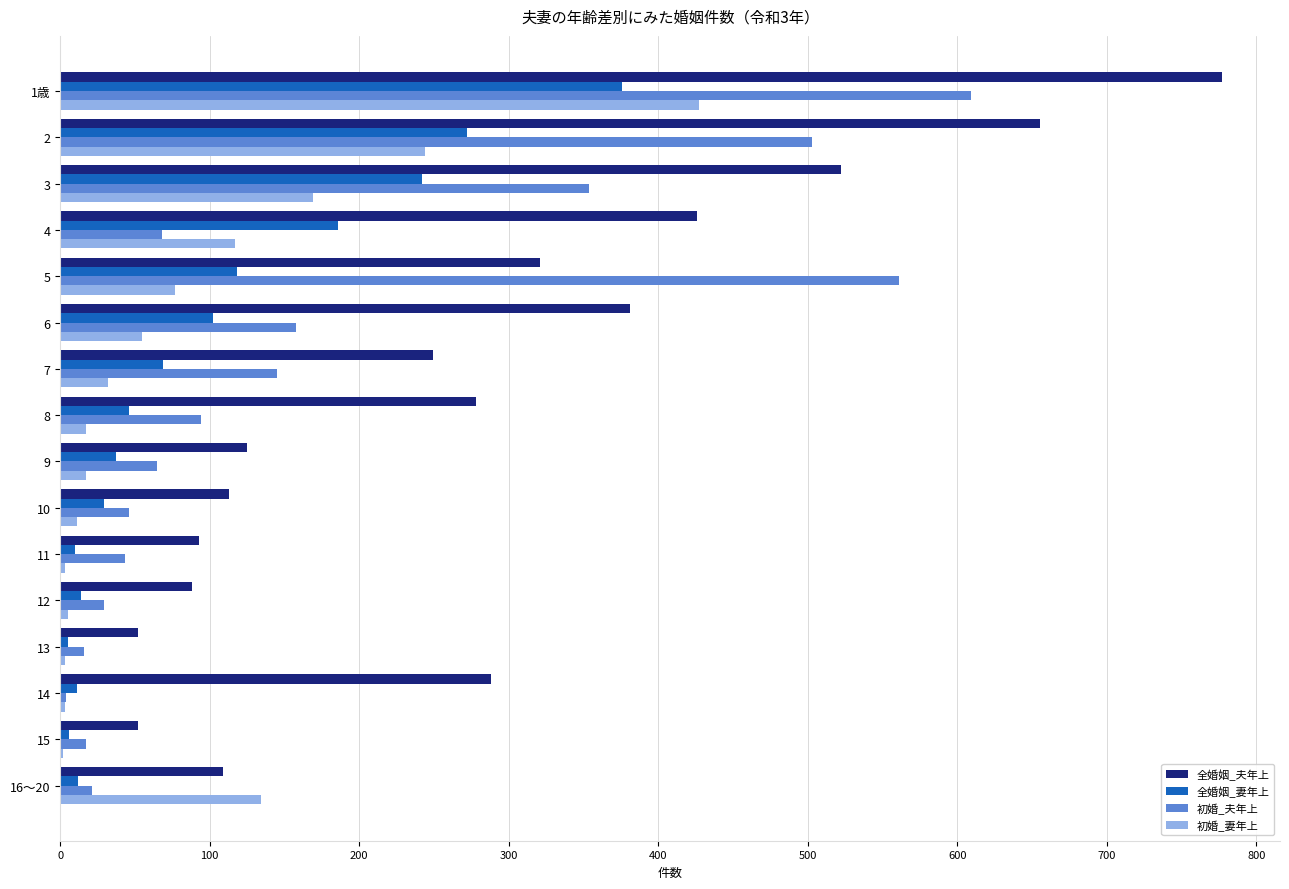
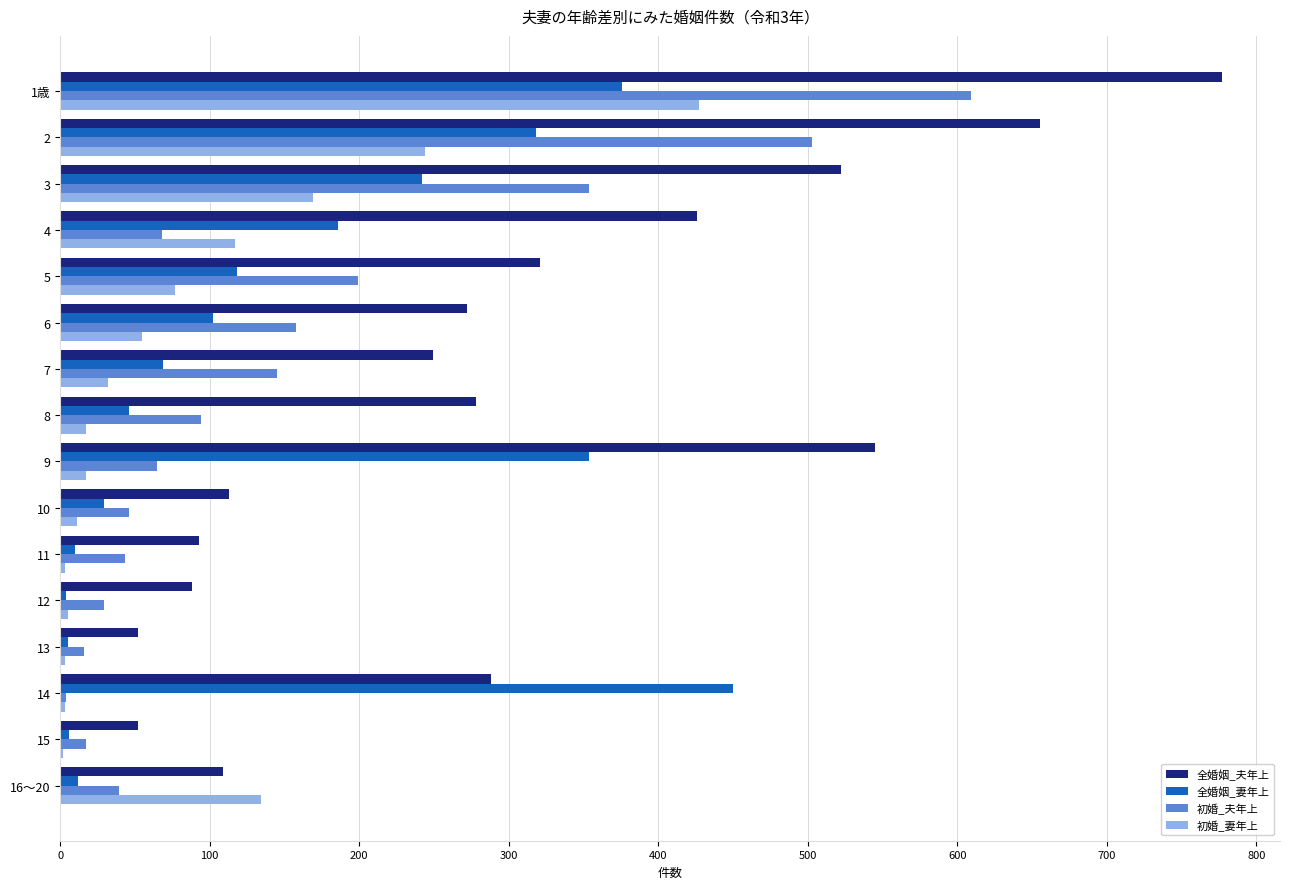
全婚姻_妻年上, 2: 272 -> 318
初婚_夫年上, 5: 561 -> 199
全婚姻_夫年上, 6: 381 -> 272
全婚姻_夫年上, 9: 125 -> 545
全婚姻_妻年上, 9: 37 -> 354
全婚姻_妻年上, 12: 14 -> 4
全婚姻_妻年上, 14: 11 -> 450
初婚_夫年上, 16～20: 21 -> 39
